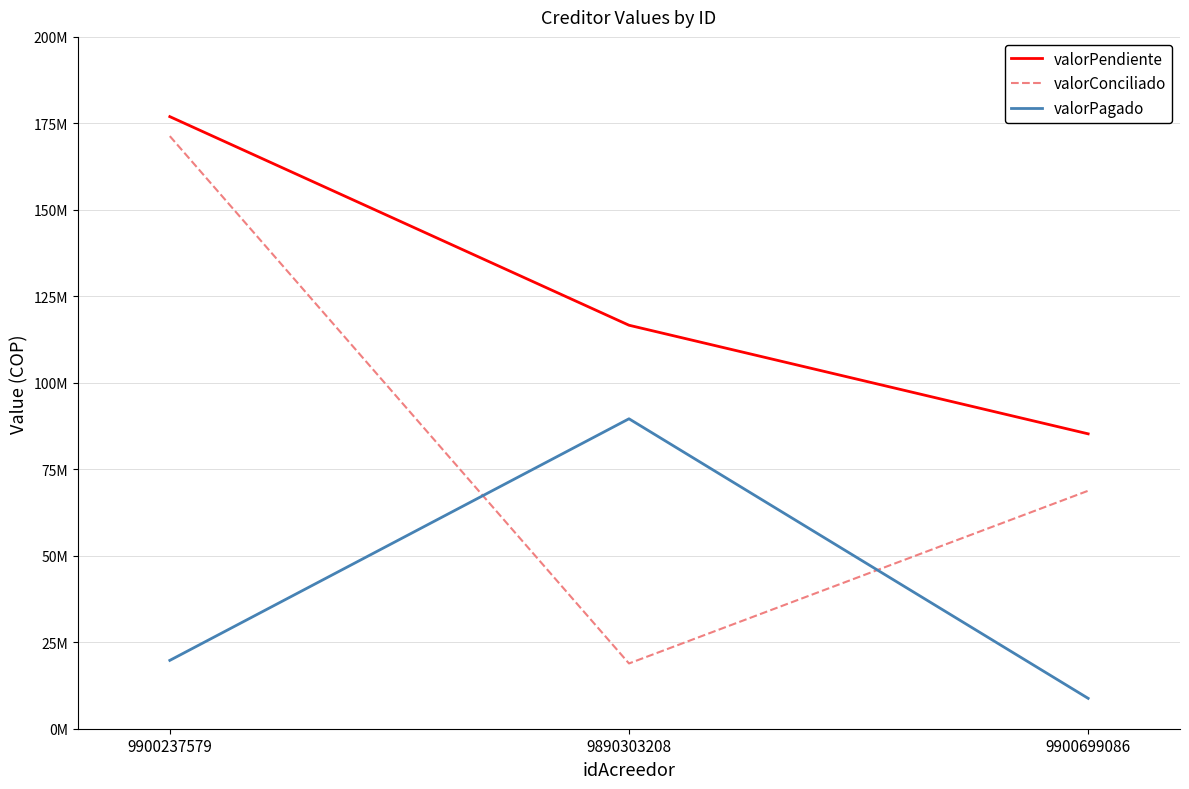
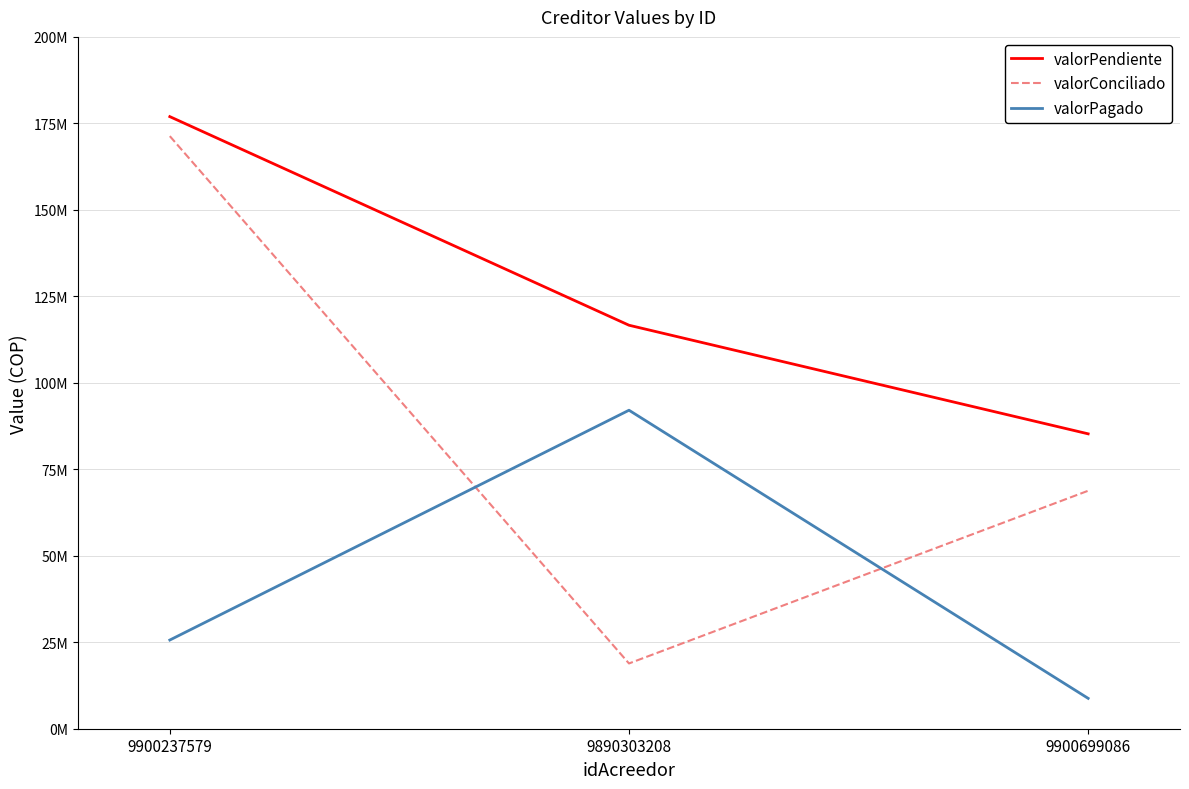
valorPagado, 9900237579: 20000000 -> 26000000
valorPagado, 9890303208: 90000000 -> 92000000
